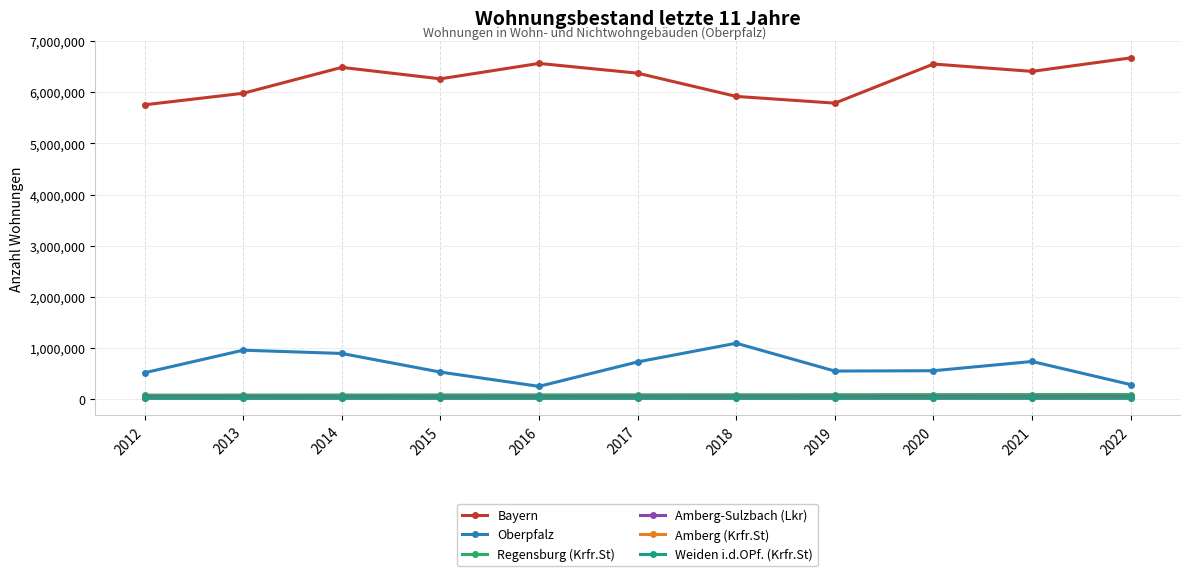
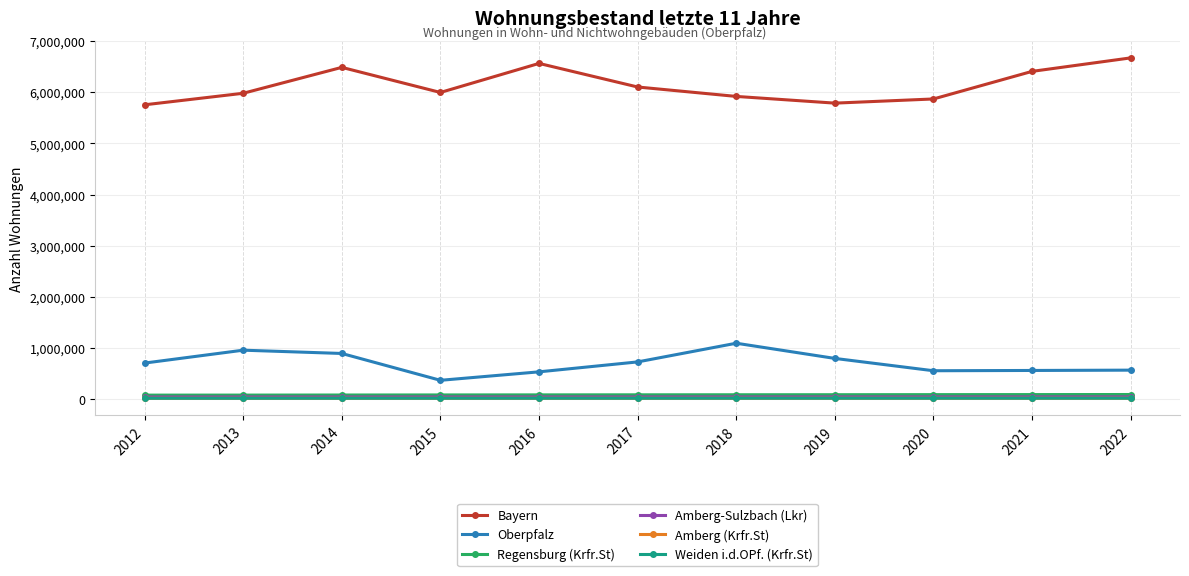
Oberpfalz, 2012: 500,000 -> 700,000
Bayern, 2015: 6,300,000 -> 6,000,000
Oberpfalz, 2015: 500,000 -> 400,000
Oberpfalz, 2016: 300,000 -> 500,000
Bayern, 2017: 6,400,000 -> 6,100,000
Oberpfalz, 2019: 600,000 -> 800,000
Bayern, 2020: 6,500,000 -> 5,900,000
Oberpfalz, 2021: 700,000 -> 600,000
Oberpfalz, 2022: 300,000 -> 600,000
